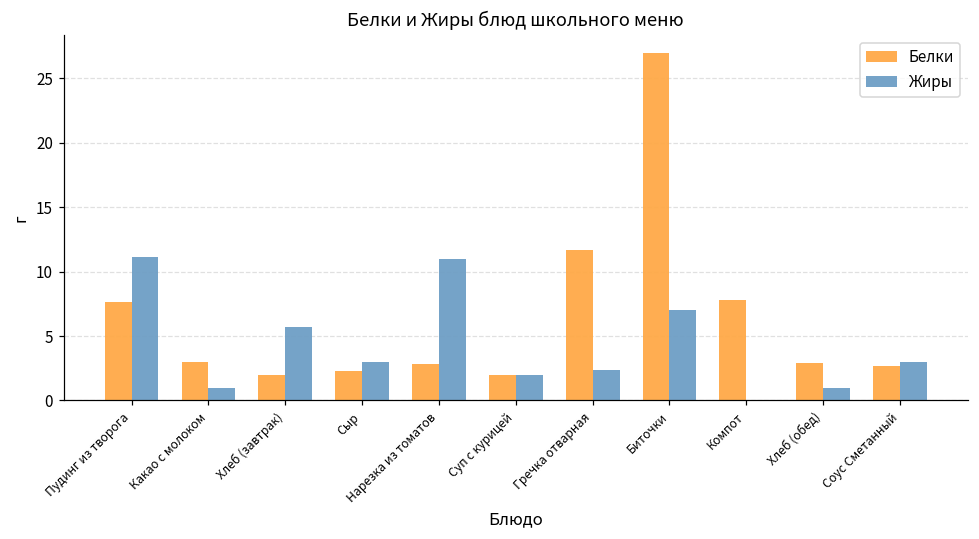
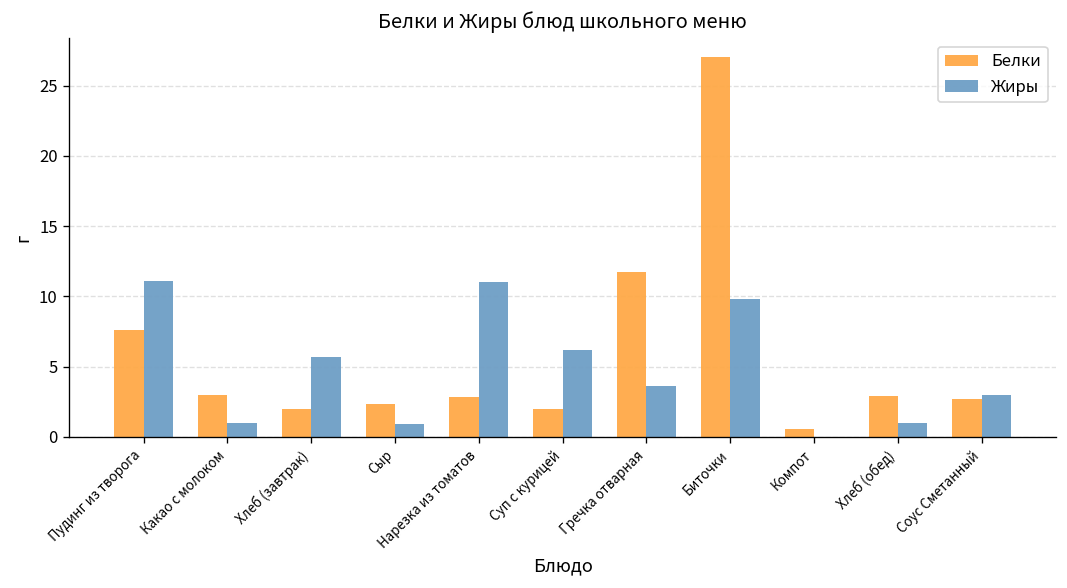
Жиры, Сыр: 3.0 -> 0.9
Жиры, Суп с курицей: 2.0 -> 6.2
Жиры, Гречка отварная: 2.4 -> 3.6
Жиры, Биточки: 7.0 -> 9.8
Белки, Компот: 7.8 -> 0.5
